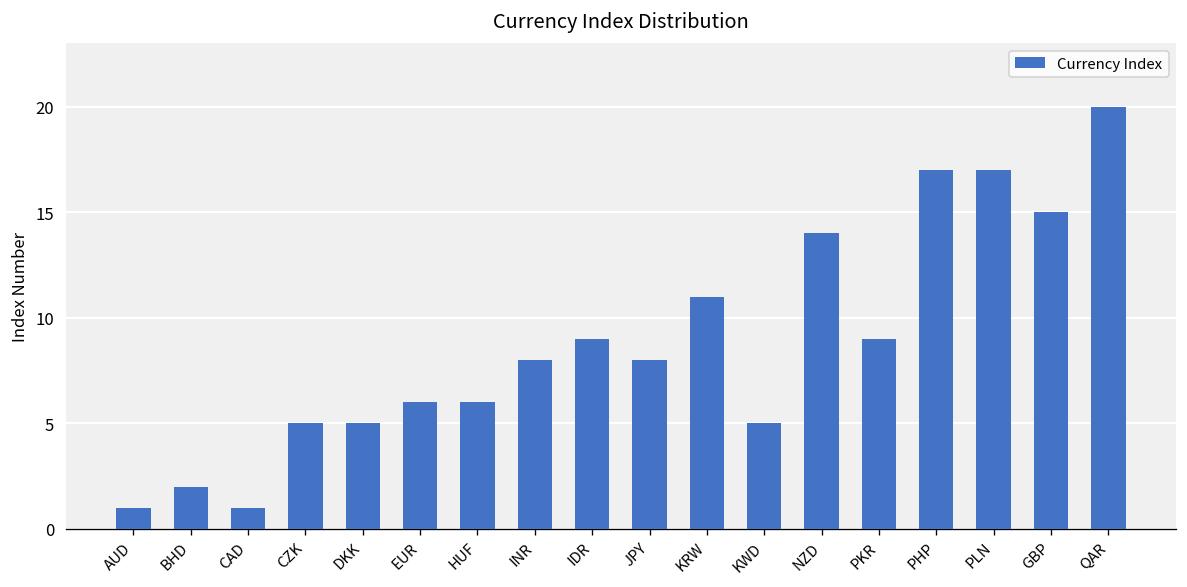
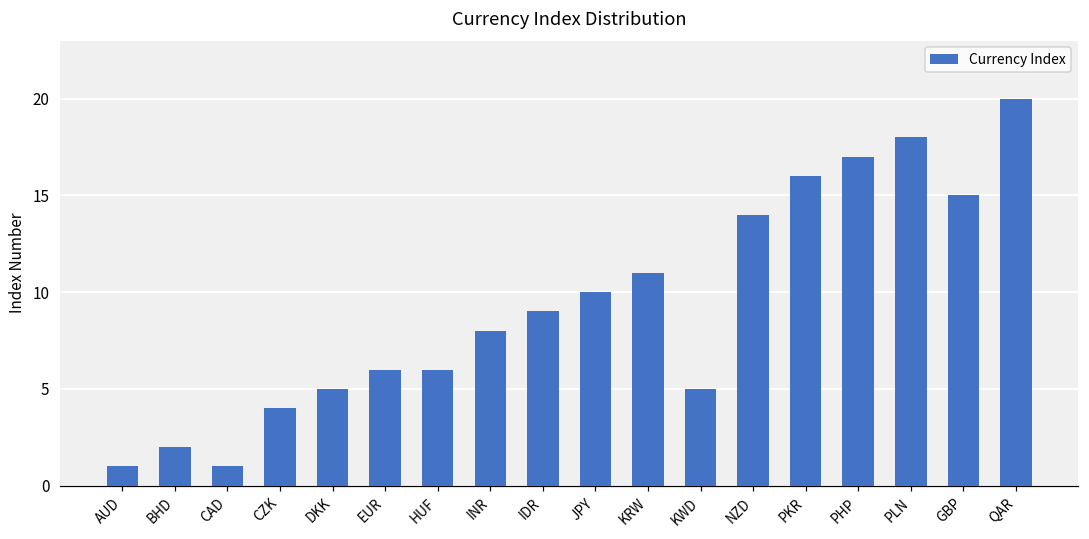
CZK: 5 -> 4
JPY: 8 -> 10
PKR: 9 -> 16
PLN: 17 -> 18
